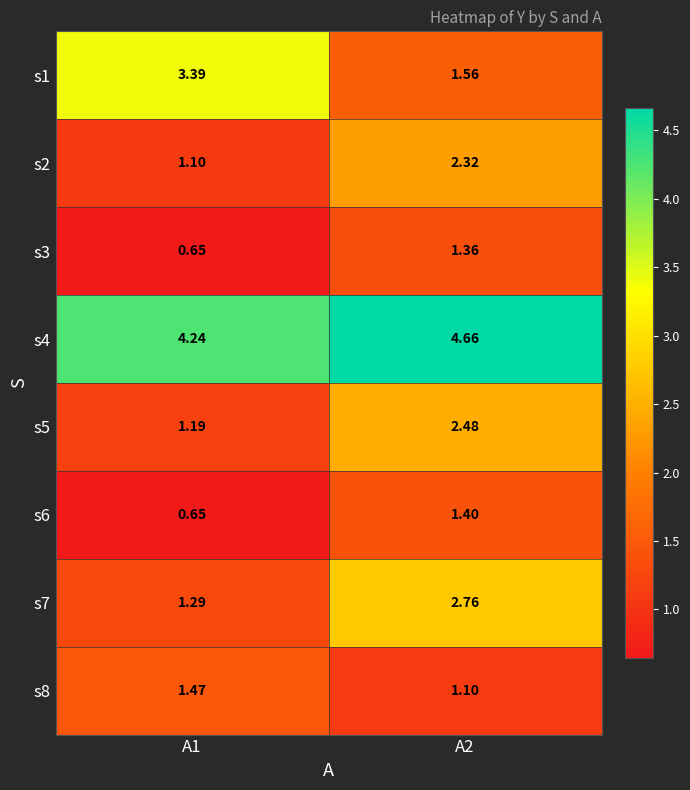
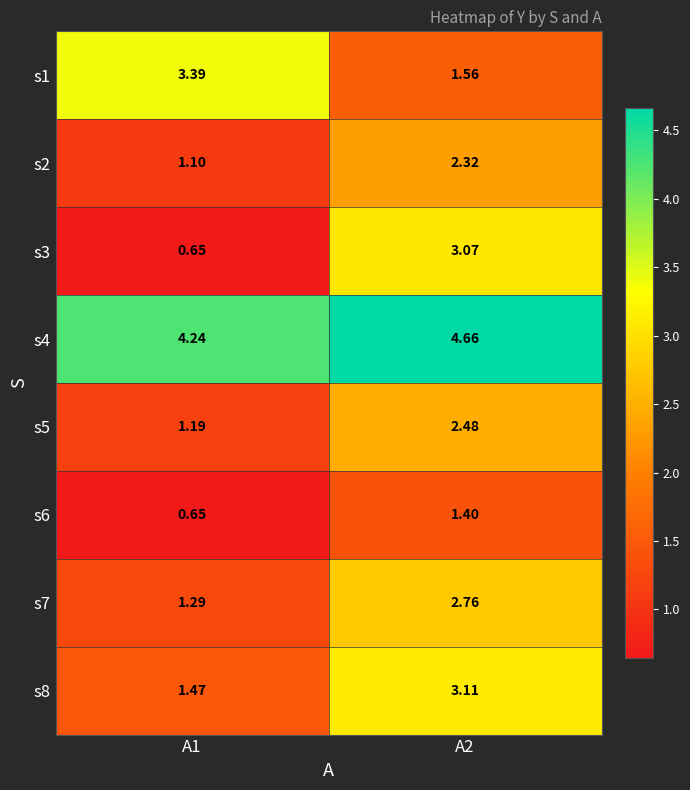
s3, A2: 1.36 -> 3.07
s8, A2: 1.10 -> 3.11
